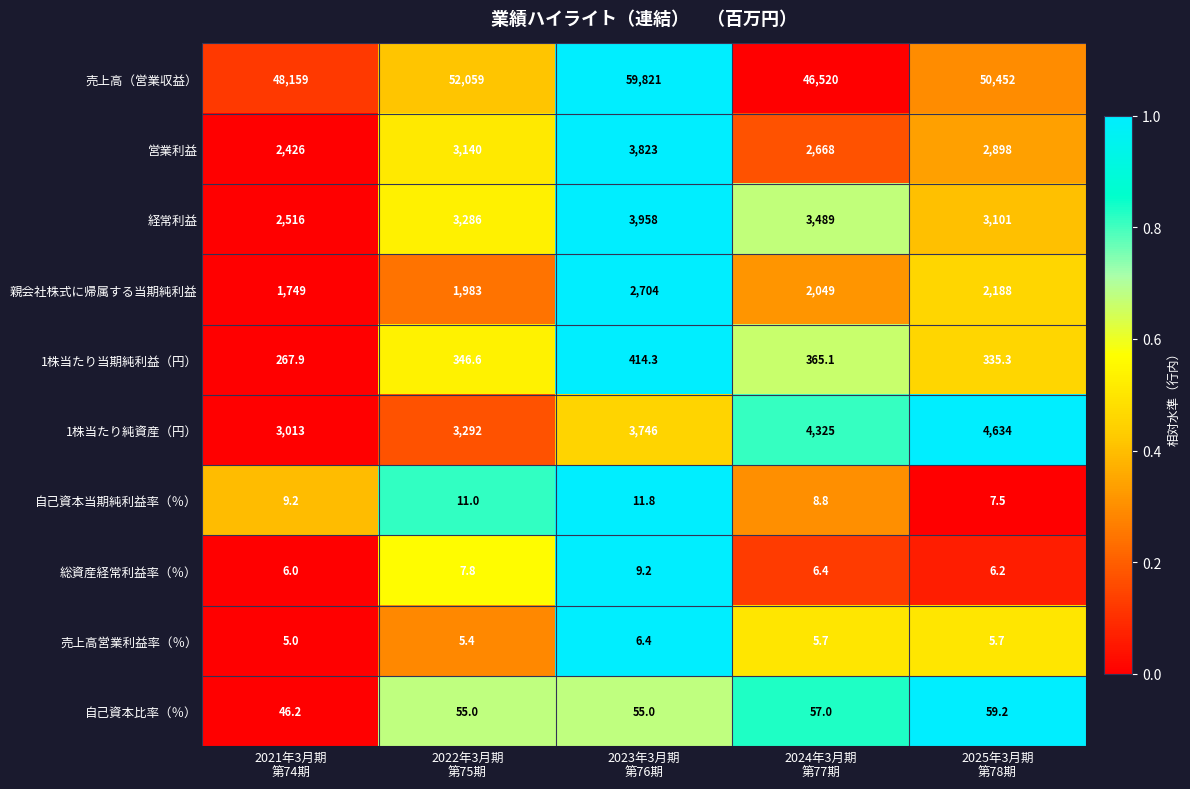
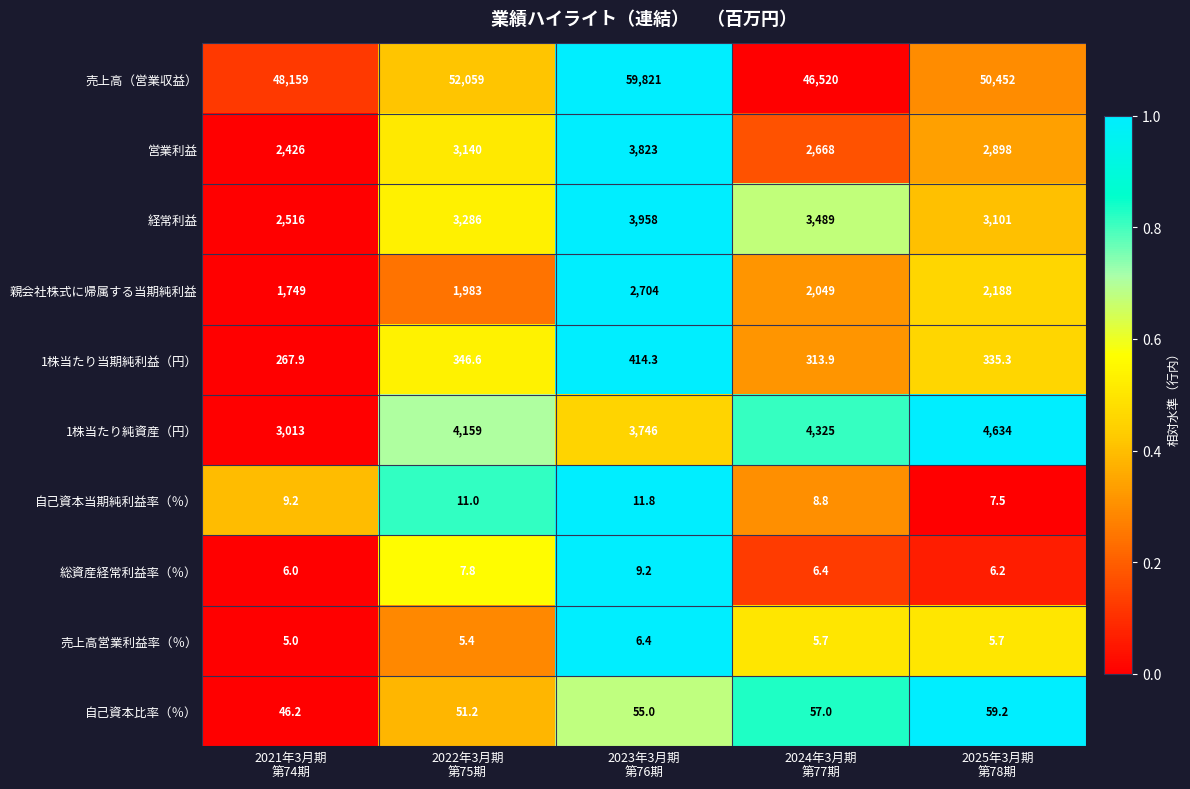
1株当たり当期純利益（円）, 2024年3月期 第77期: 365.1 -> 313.9
1株当たり純資産（円）, 2022年3月期 第75期: 3,292 -> 4,159
自己資本比率（％）, 2022年3月期 第75期: 55.0 -> 51.2
